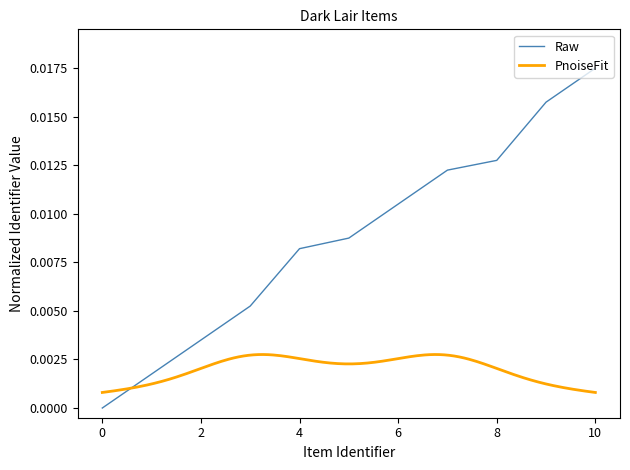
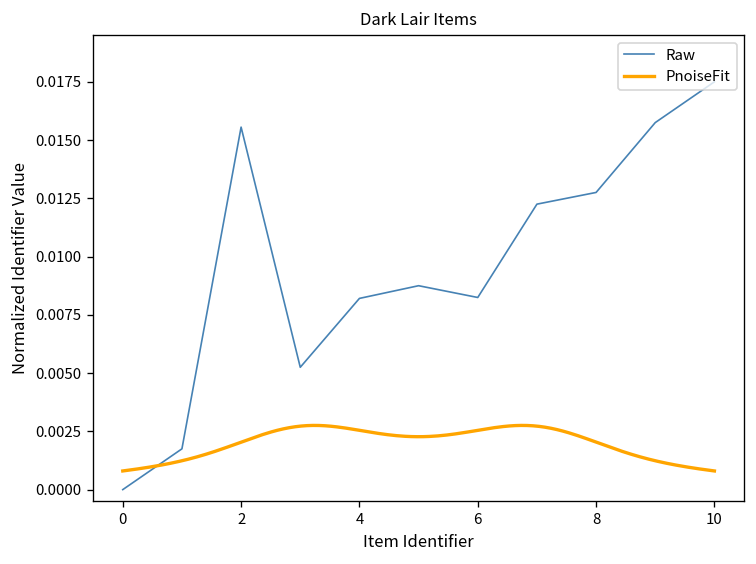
Raw, 2: 0.0035 -> 0.0156
Raw, 6: 0.0105 -> 0.0082
